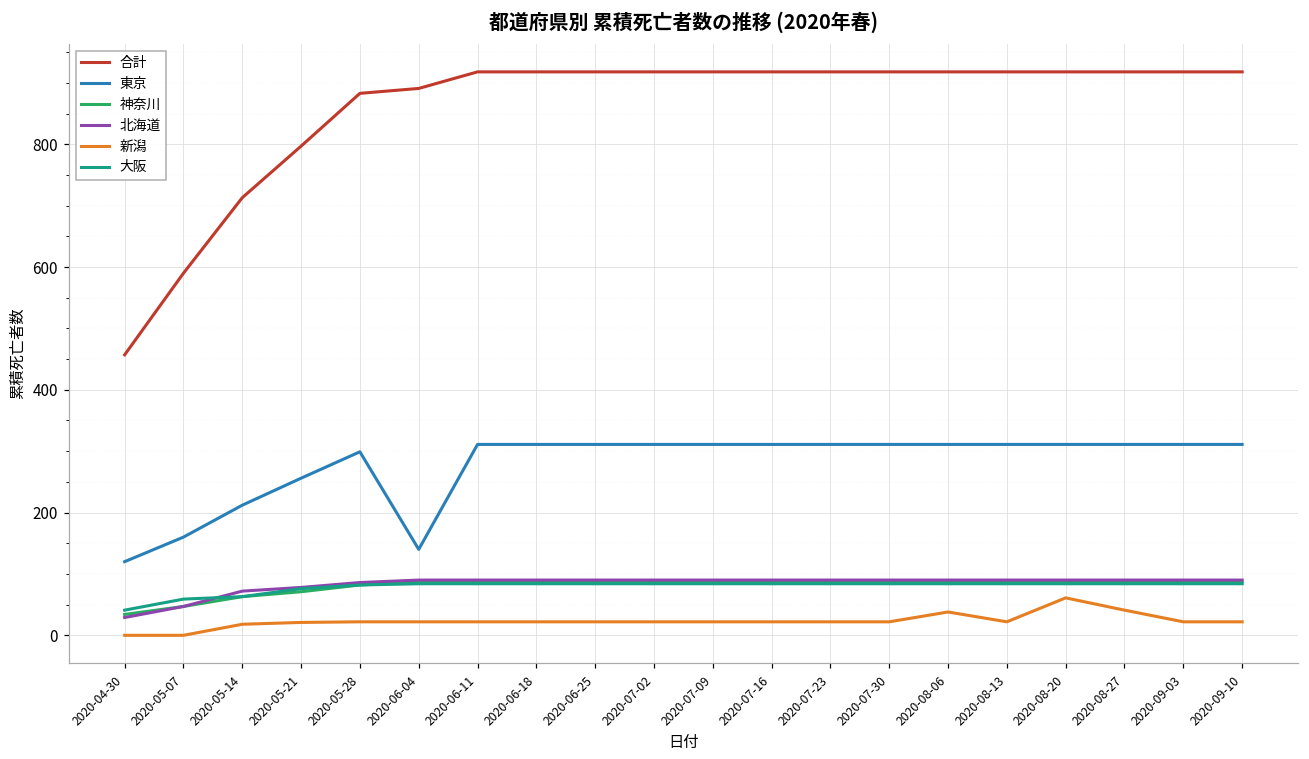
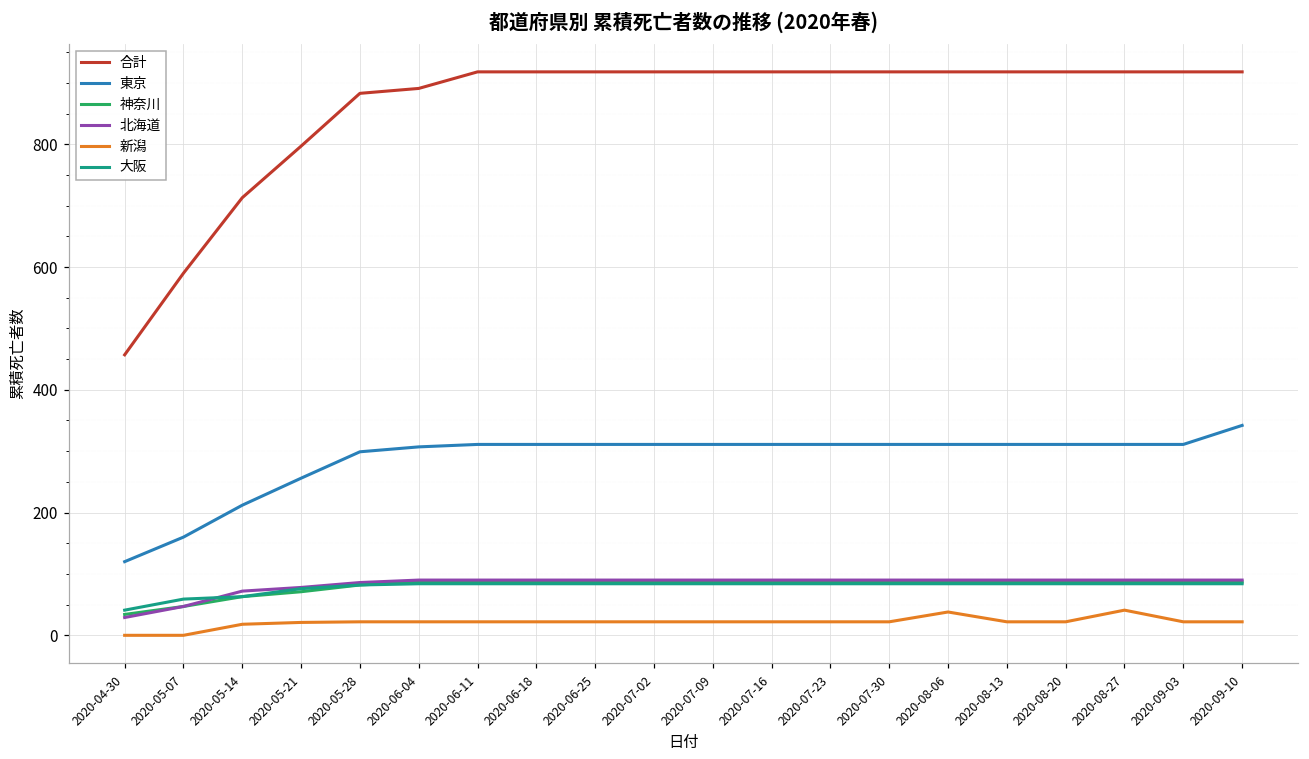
東京, 2020-06-04: 140 -> 310
新潟, 2020-08-20: 60 -> 20
東京, 2020-09-10: 310 -> 340
